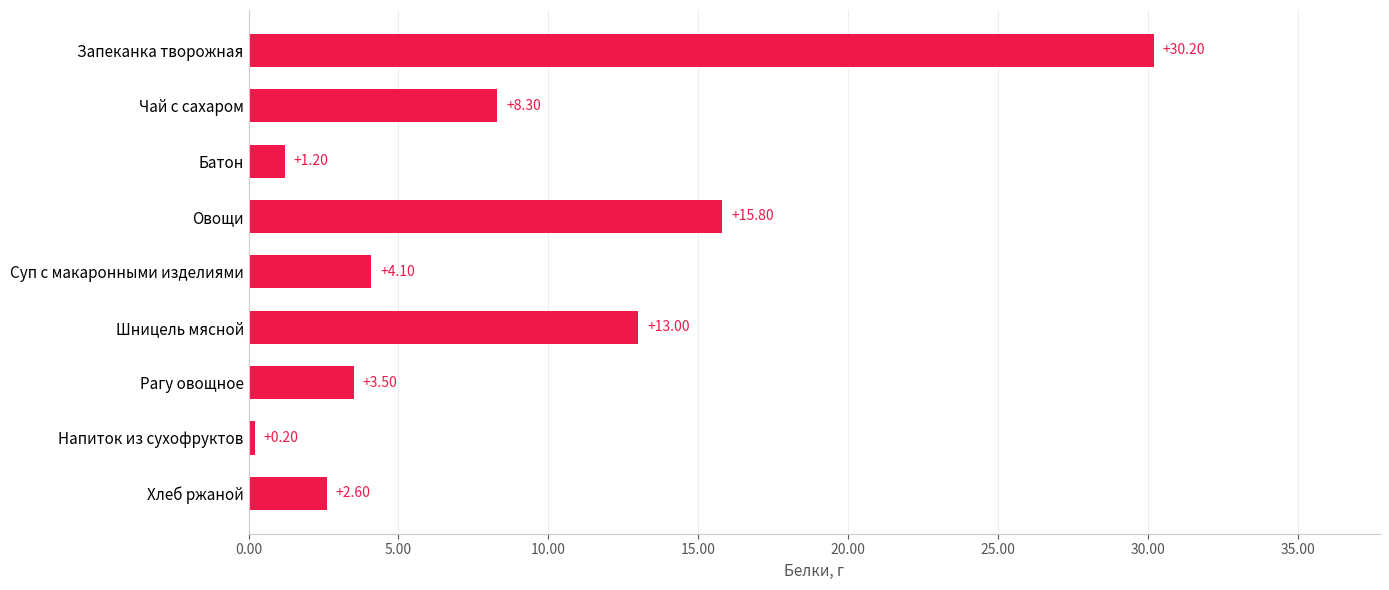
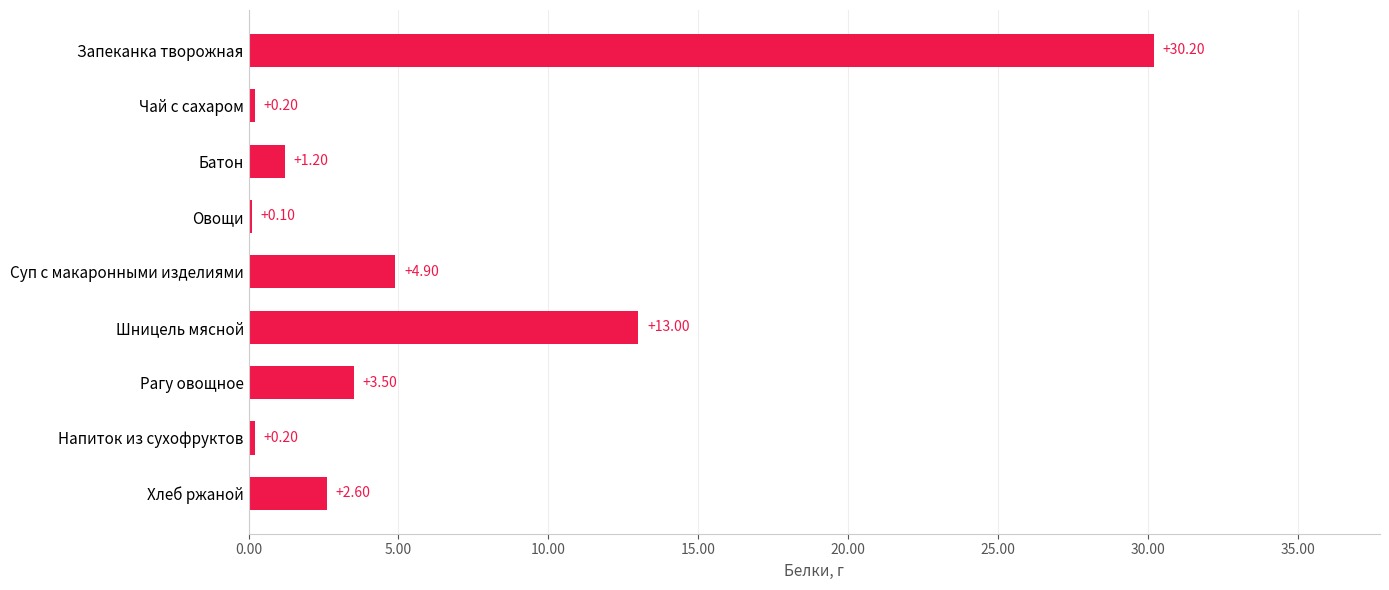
Чай с сахаром: +8.30 -> +0.20
Овощи: +15.80 -> +0.10
Суп с макаронными изделиями: +4.10 -> +4.90
